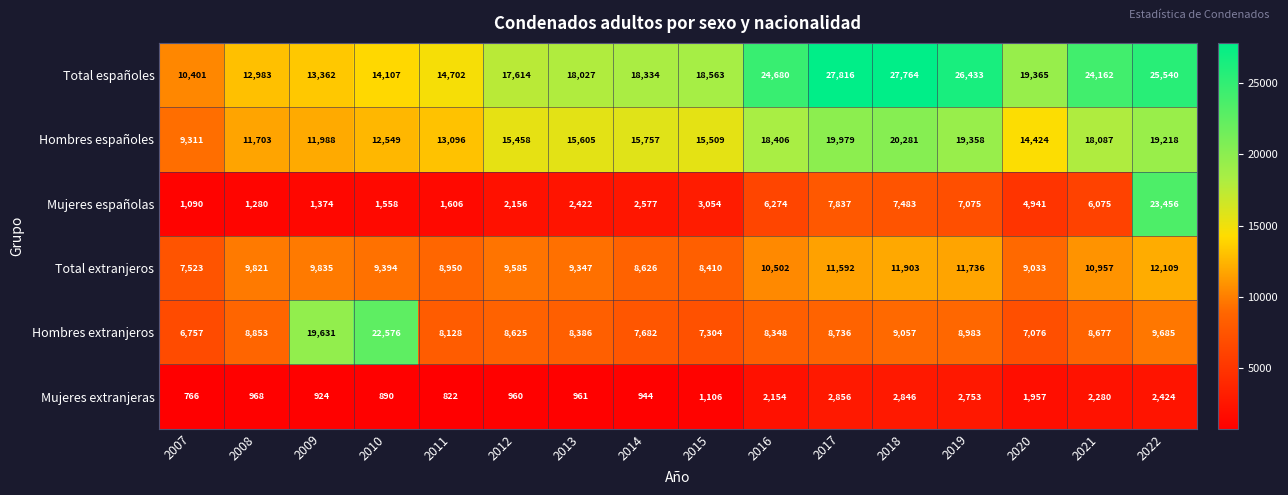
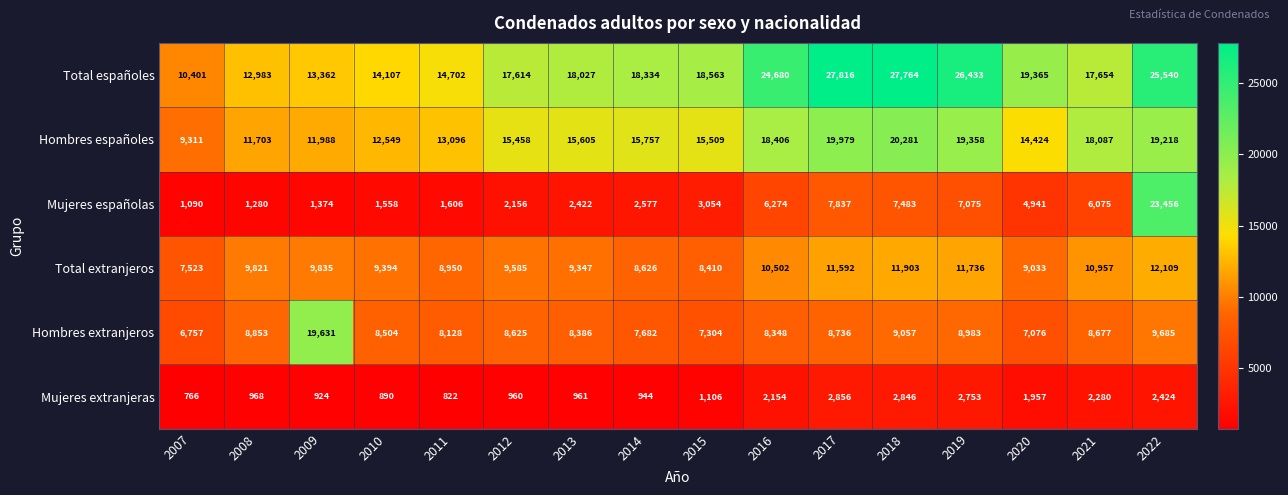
Total españoles, 2021: 24,162 -> 17,654
Hombres extranjeros, 2010: 22,576 -> 8,504
